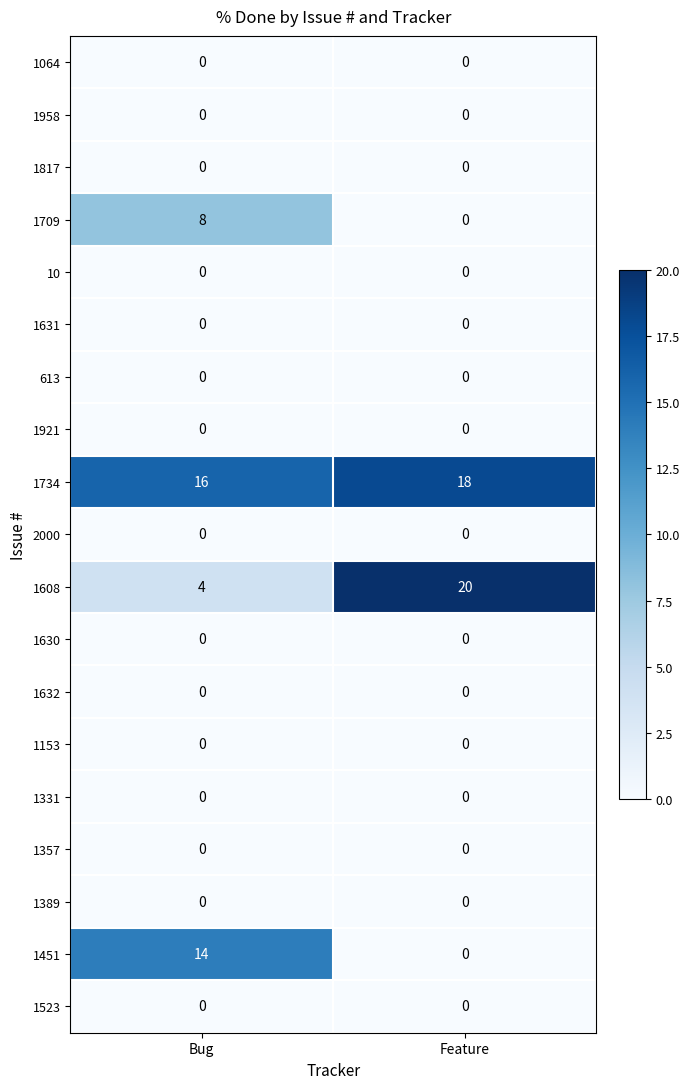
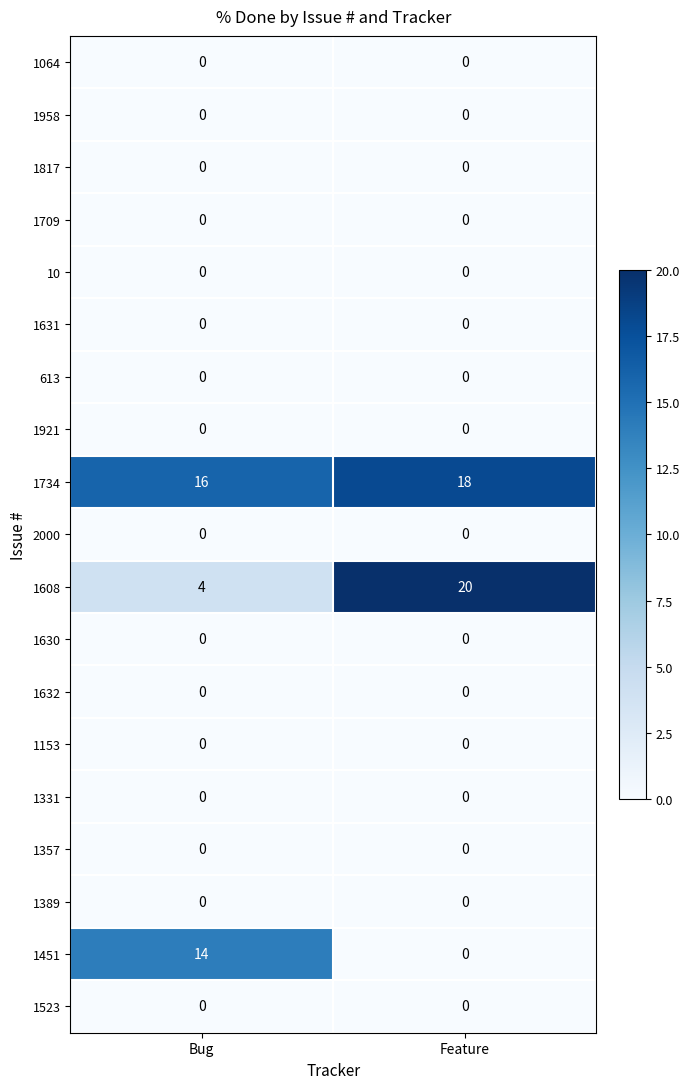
1709, Bug: 8 -> 0
